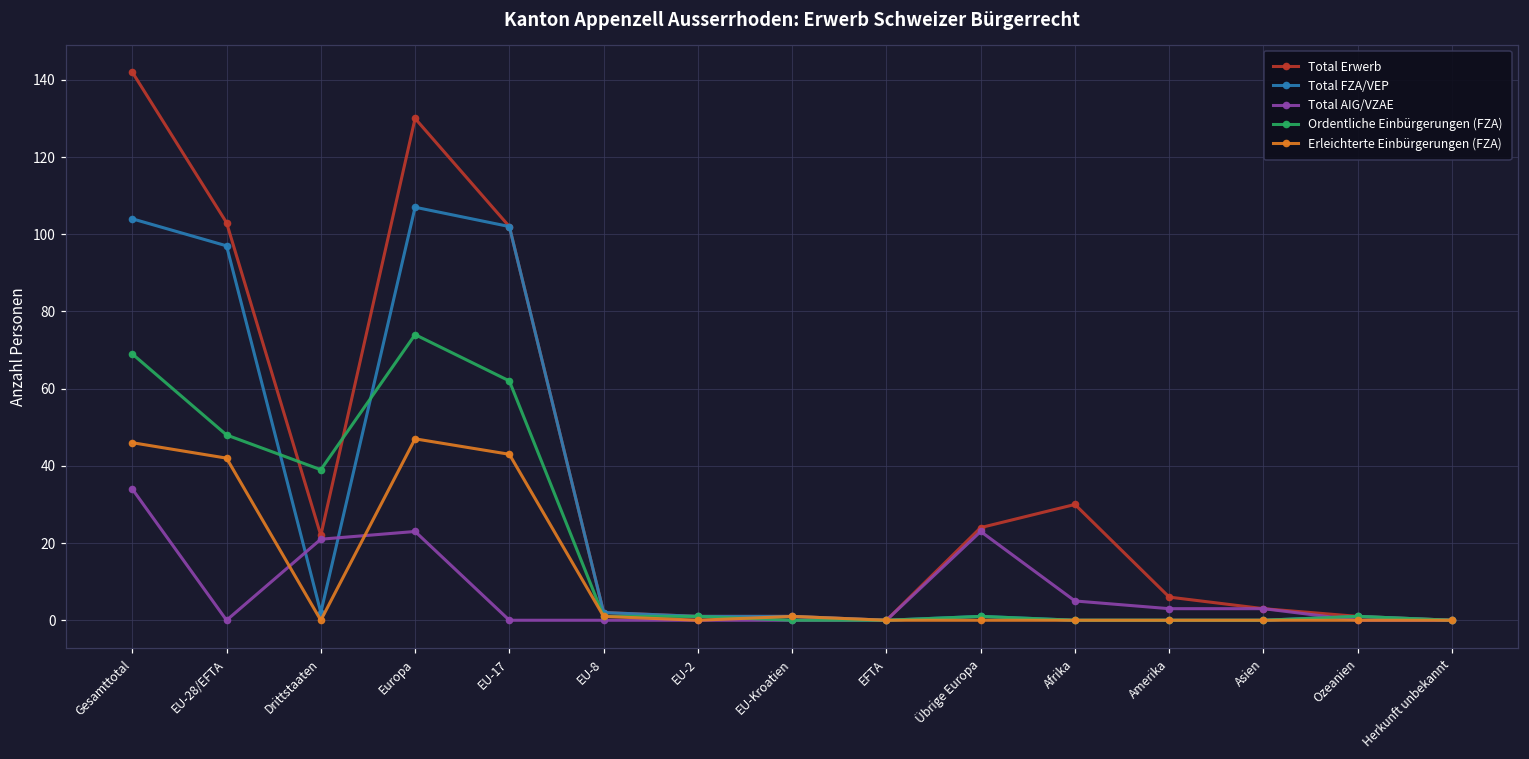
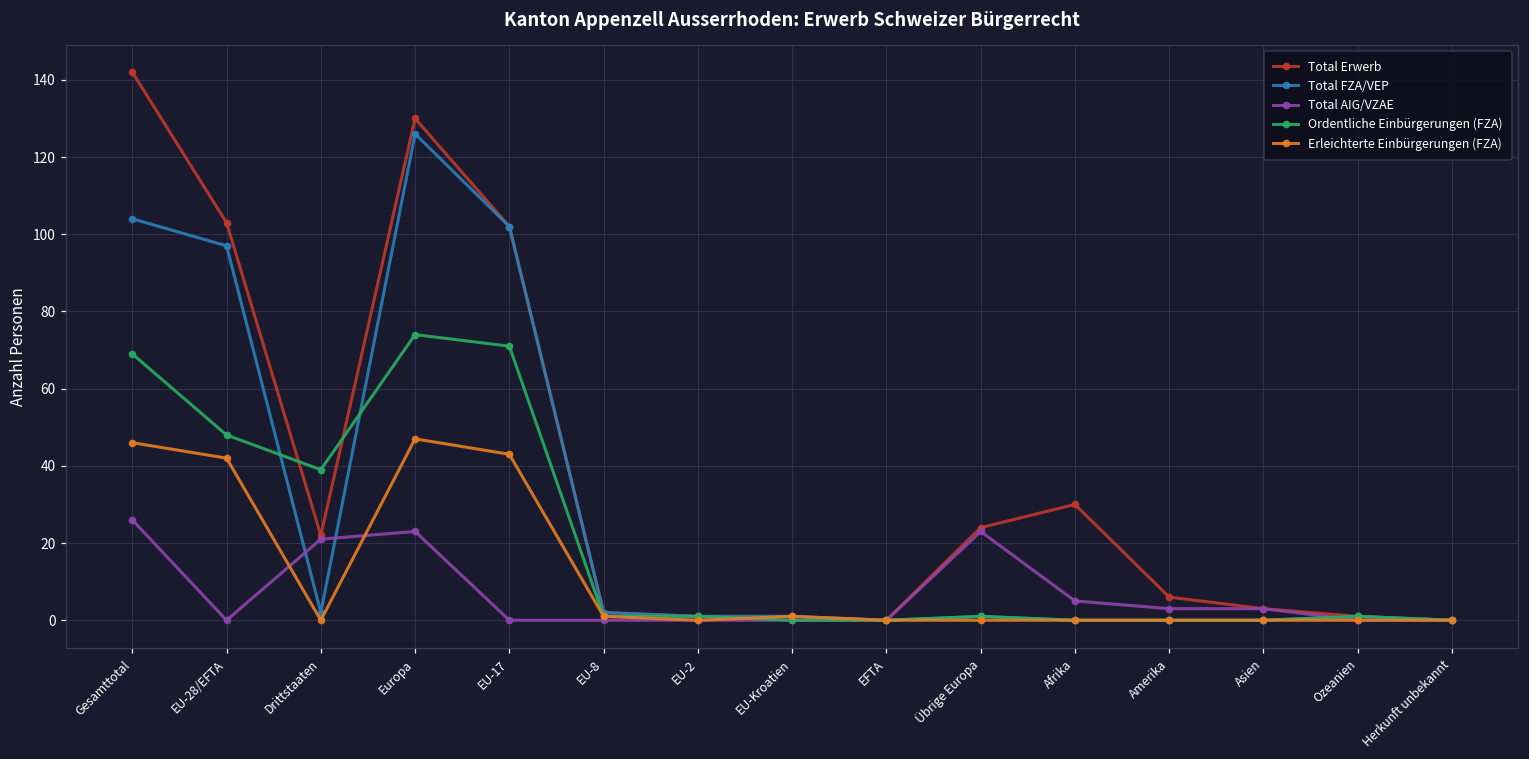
Total AIG/VZAE, Gesamttotal: 34 -> 26
Total FZA/VEP, Europa: 107 -> 126
Ordentliche Einbürgerungen (FZA), EU-17: 62 -> 71
